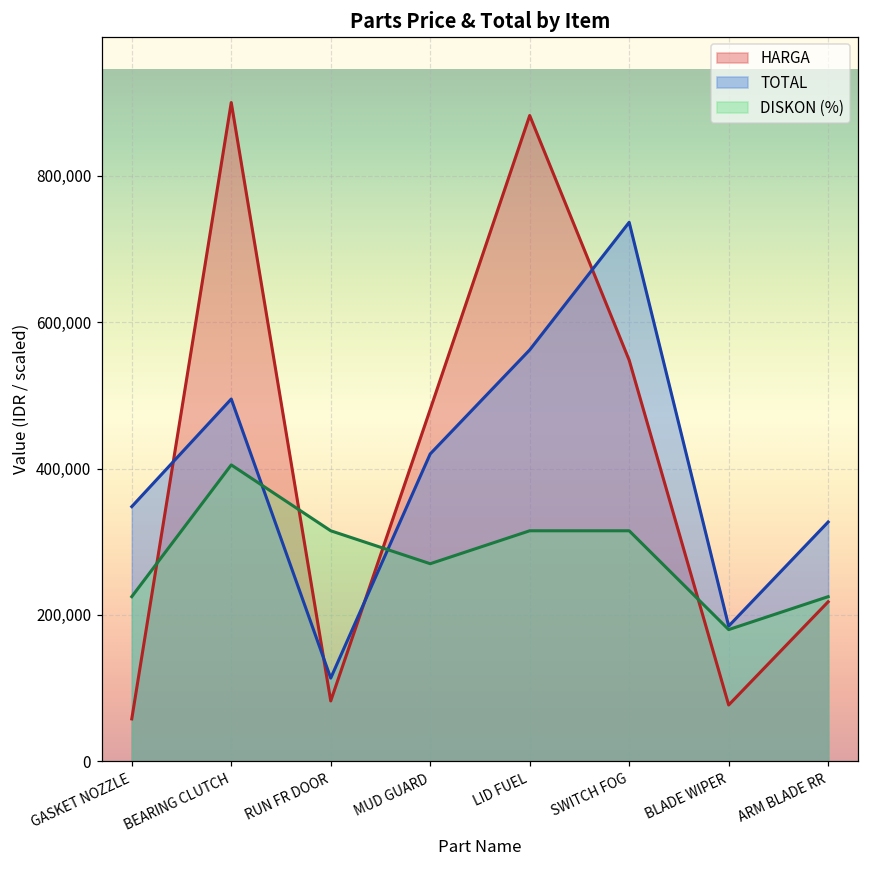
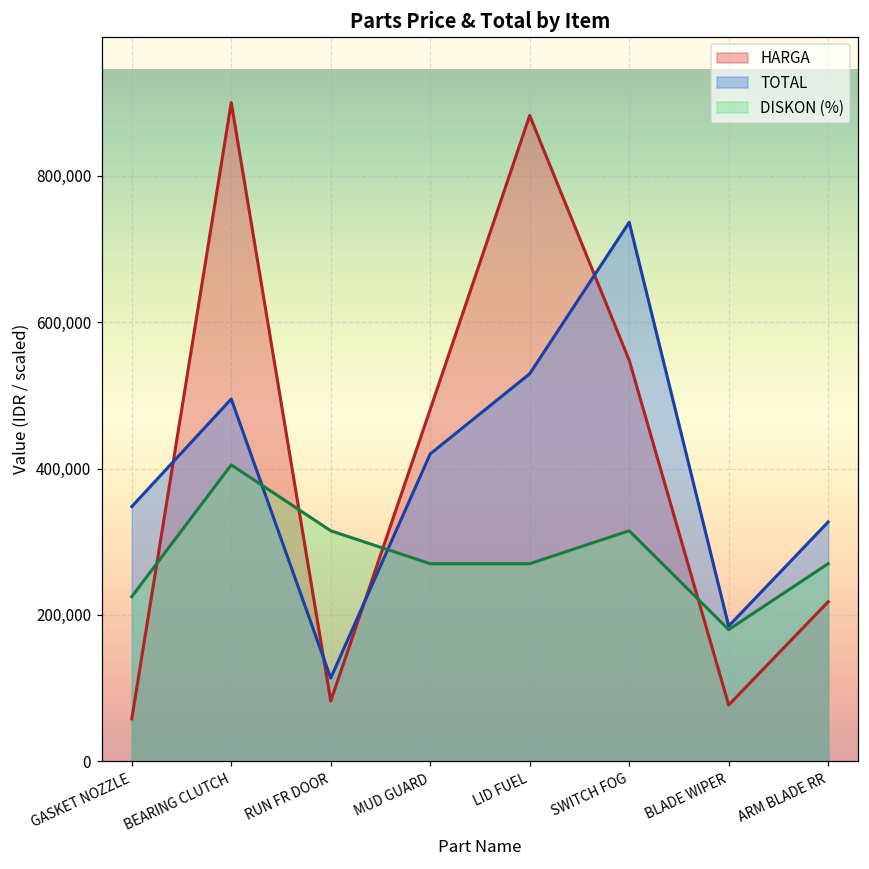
TOTAL, LID FUEL: 560,000 -> 530,000
DISKON (%), LID FUEL: 320,000 -> 270,000
DISKON (%), ARM BLADE RR: 230,000 -> 270,000
